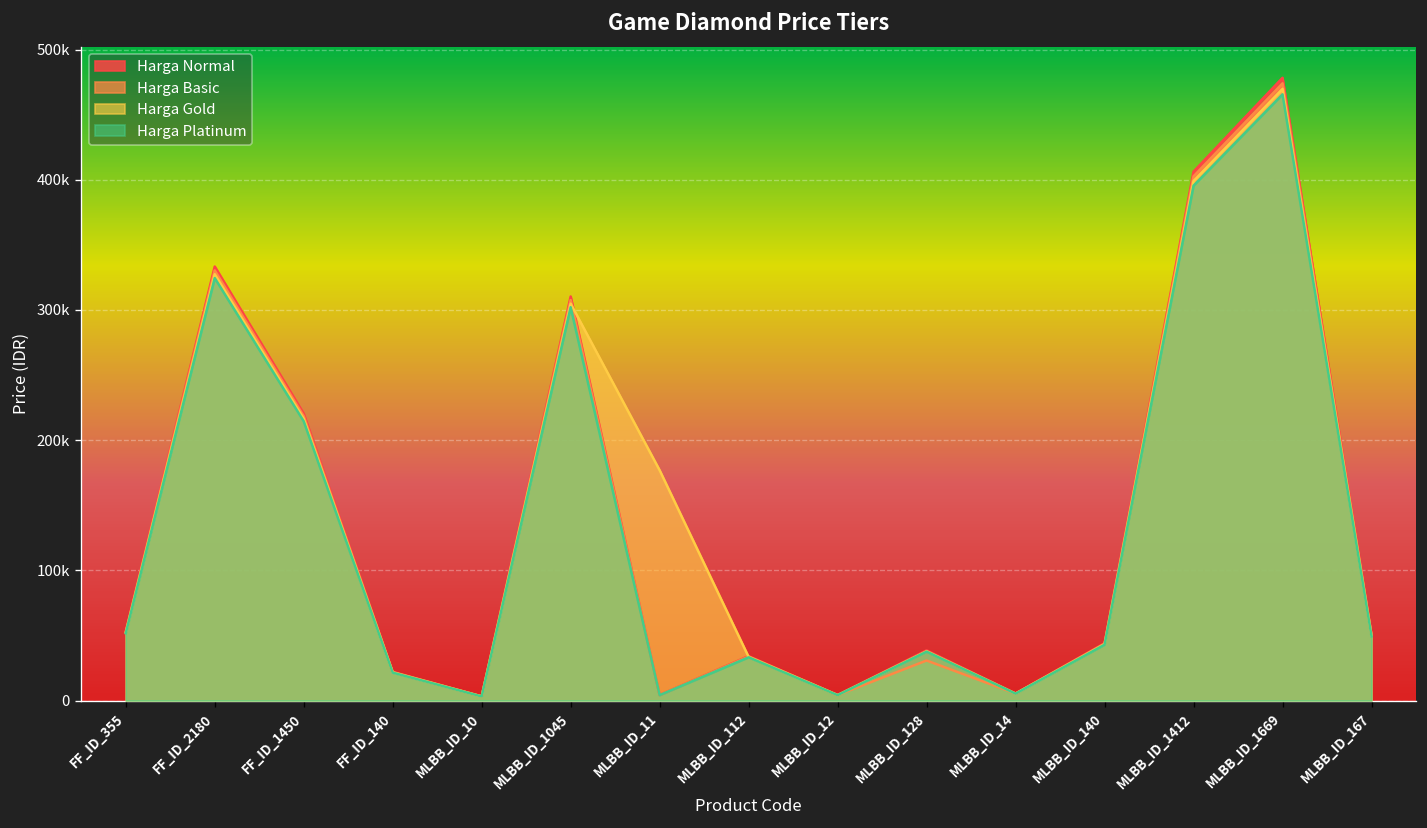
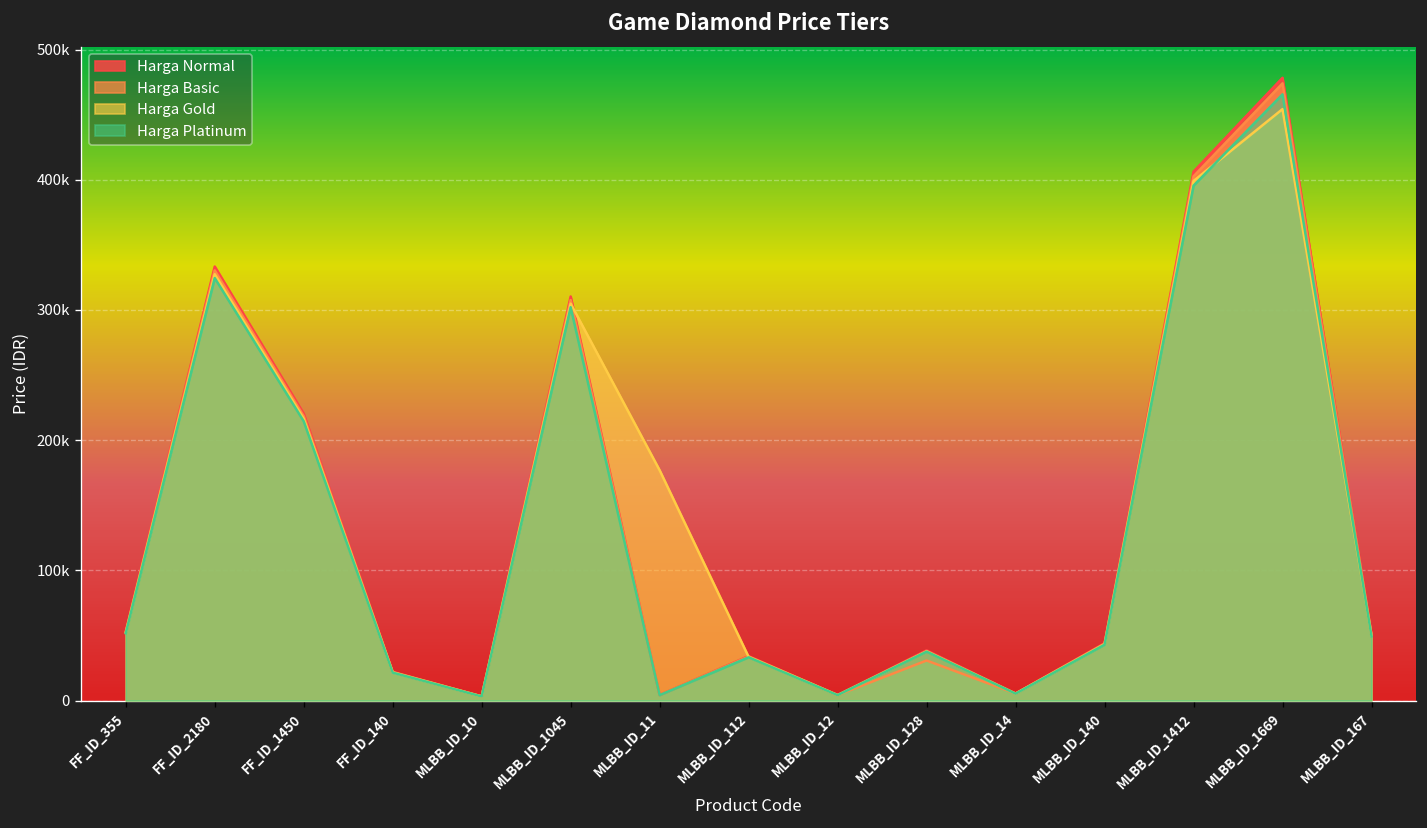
Harga Gold, MLBB_ID_1669: 470000 -> 454000
